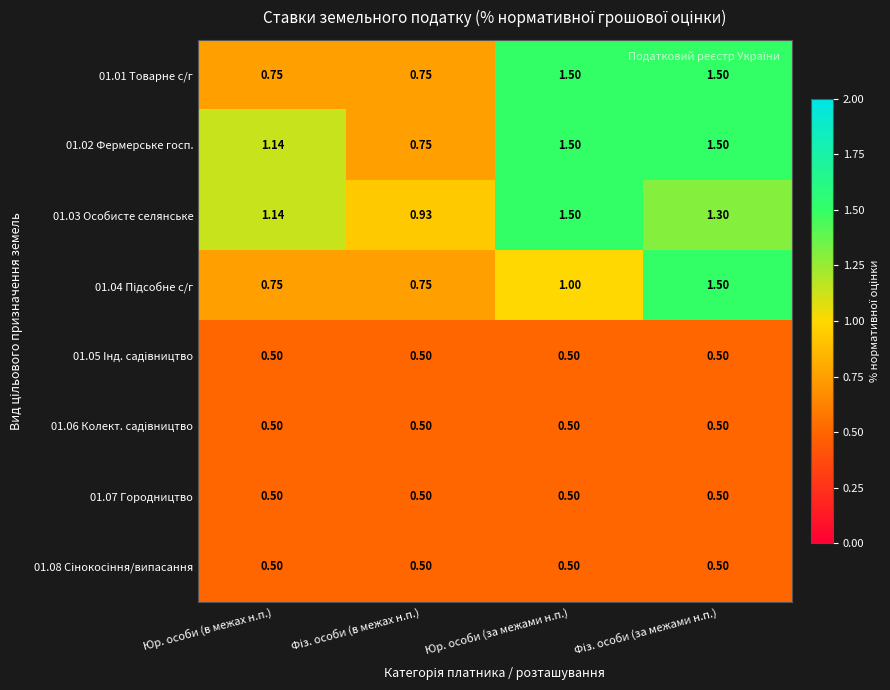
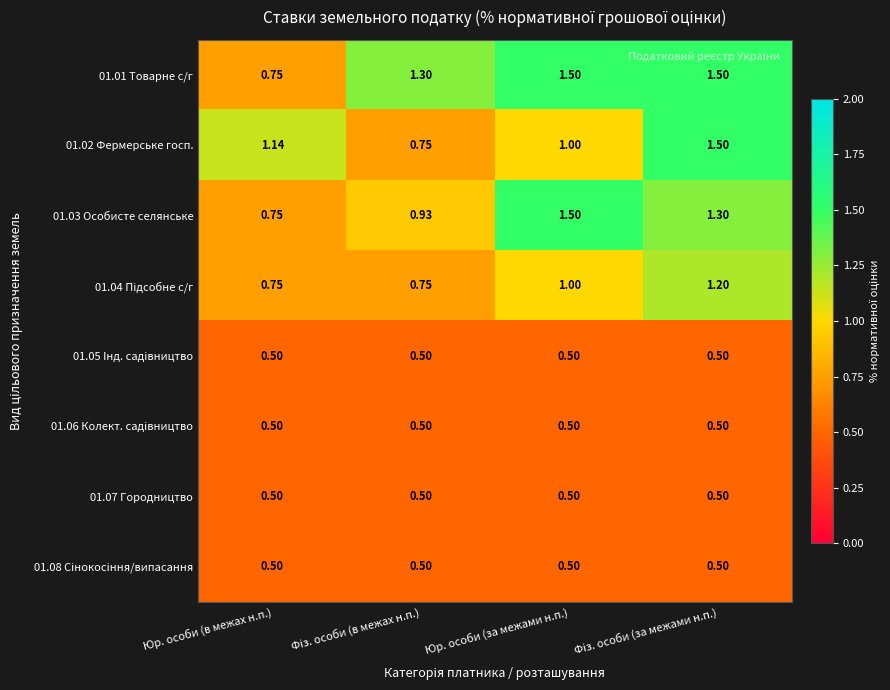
01.01 Товарне с/г, Фіз. особи (в межах н.п.): 0.75 -> 1.30
01.02 Фермерське госп., Юр. особи (за межами н.п.): 1.50 -> 1.00
01.03 Особисте селянське, Юр. особи (в межах н.п.): 1.14 -> 0.75
01.04 Підсобне с/г, Фіз. особи (за межами н.п.): 1.50 -> 1.20
